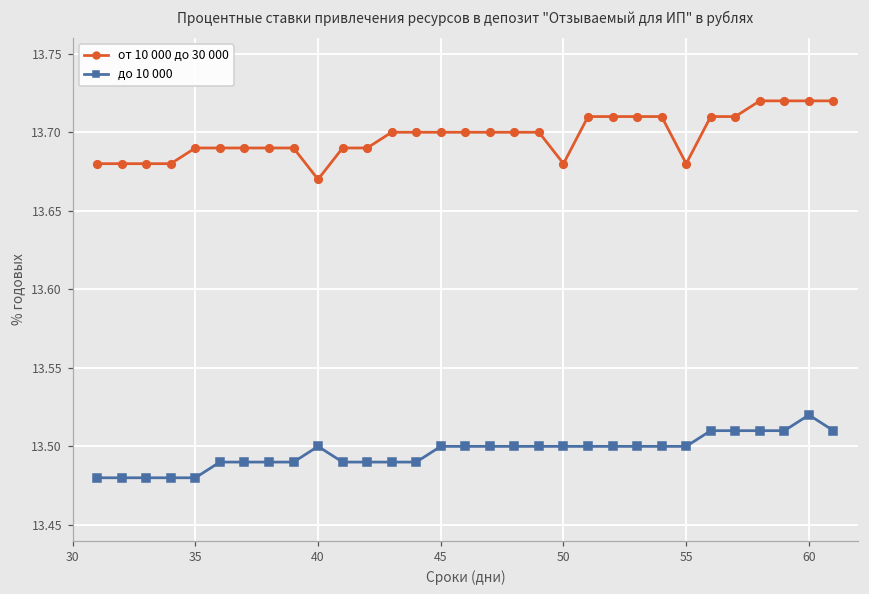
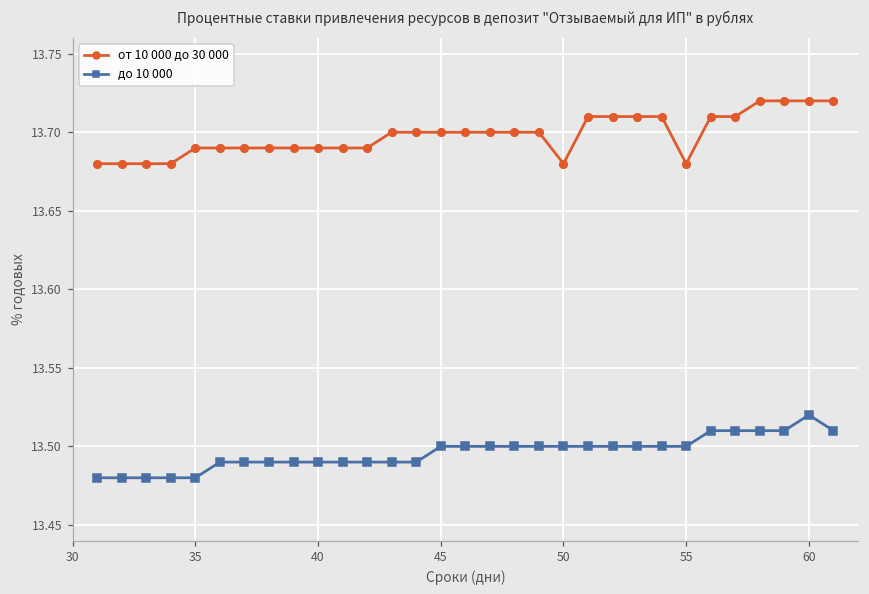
от 10 000 до 30 000, 40: 13.67 -> 13.69
до 10 000, 40: 13.50 -> 13.49
